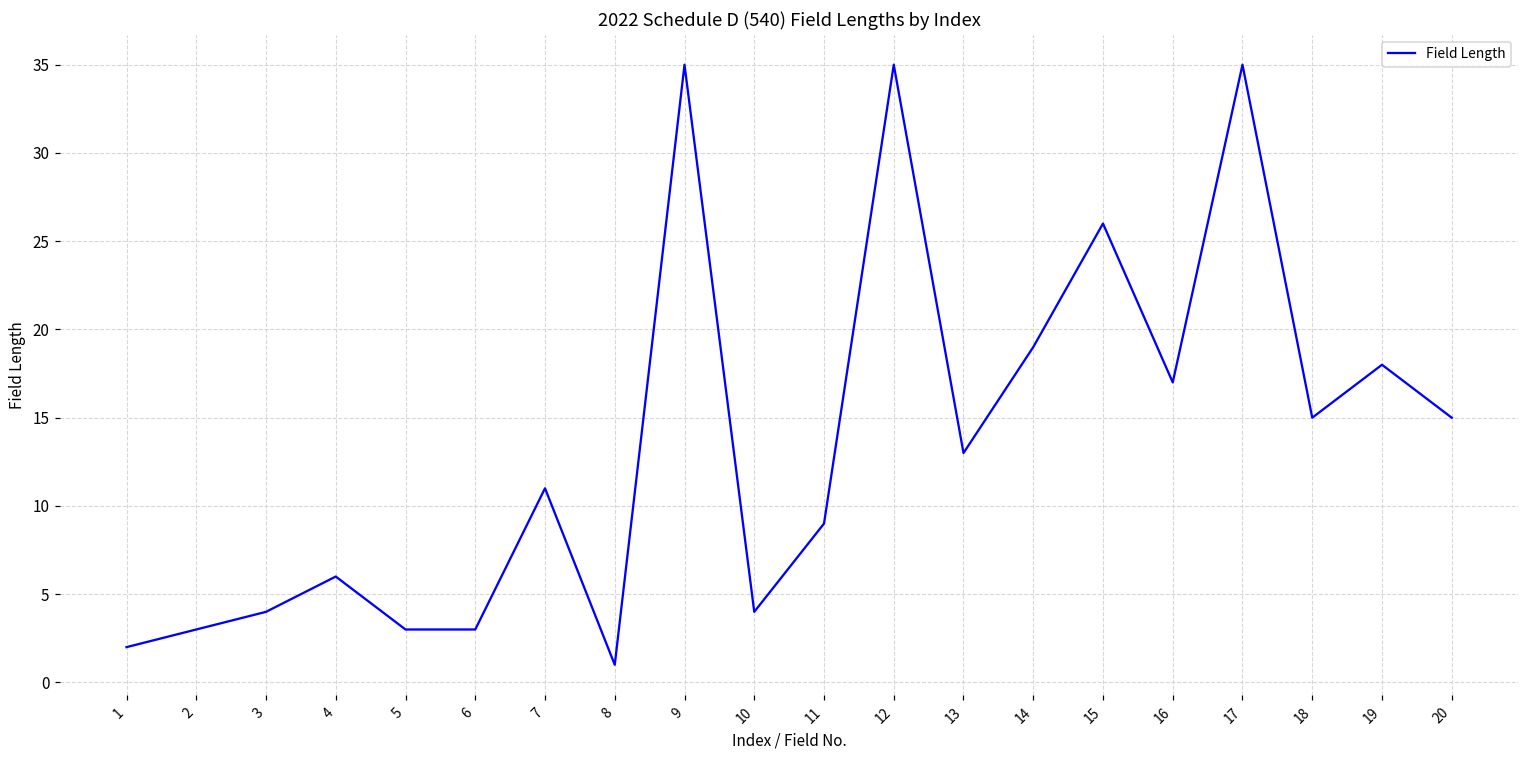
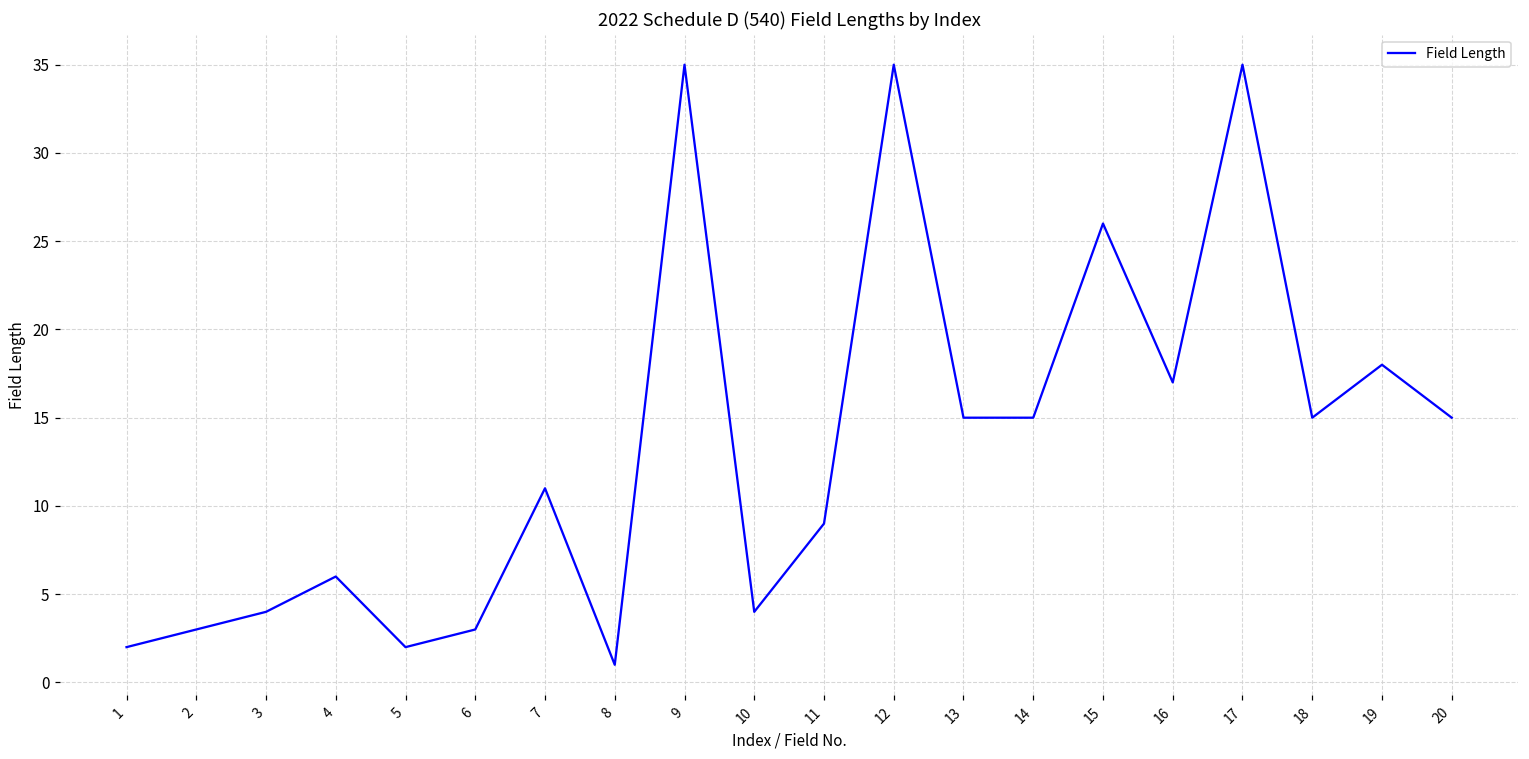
5: 3 -> 2
13: 13 -> 15
14: 19 -> 15
